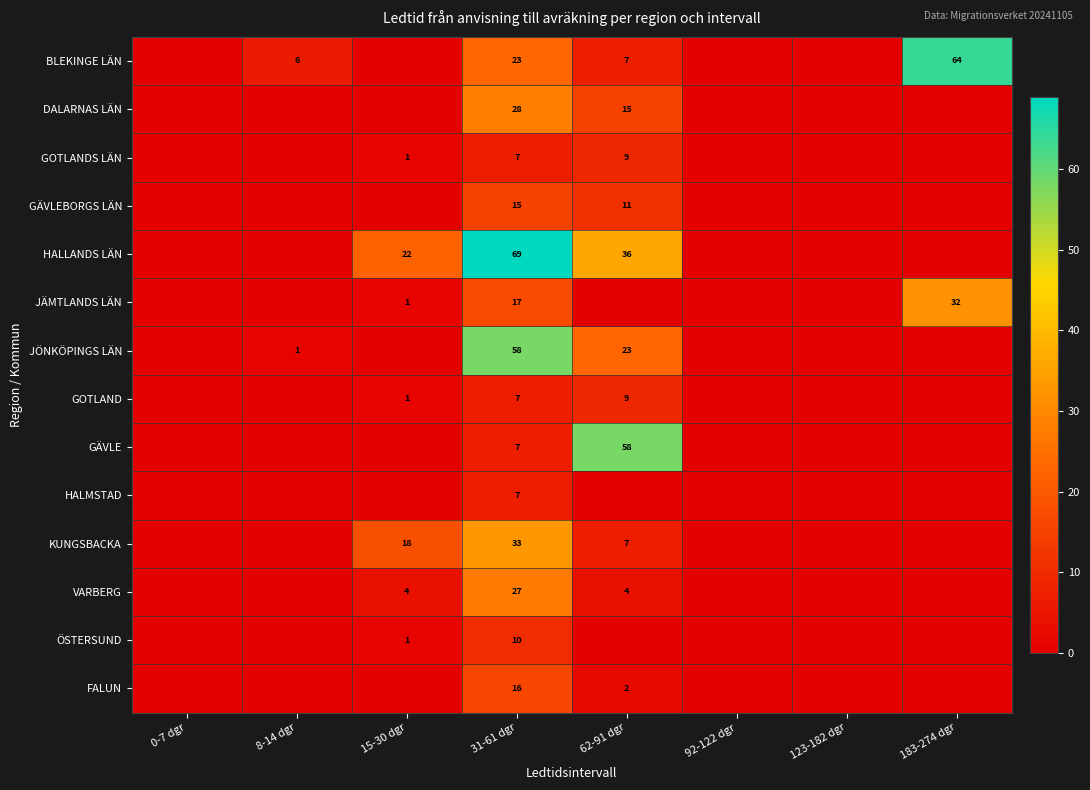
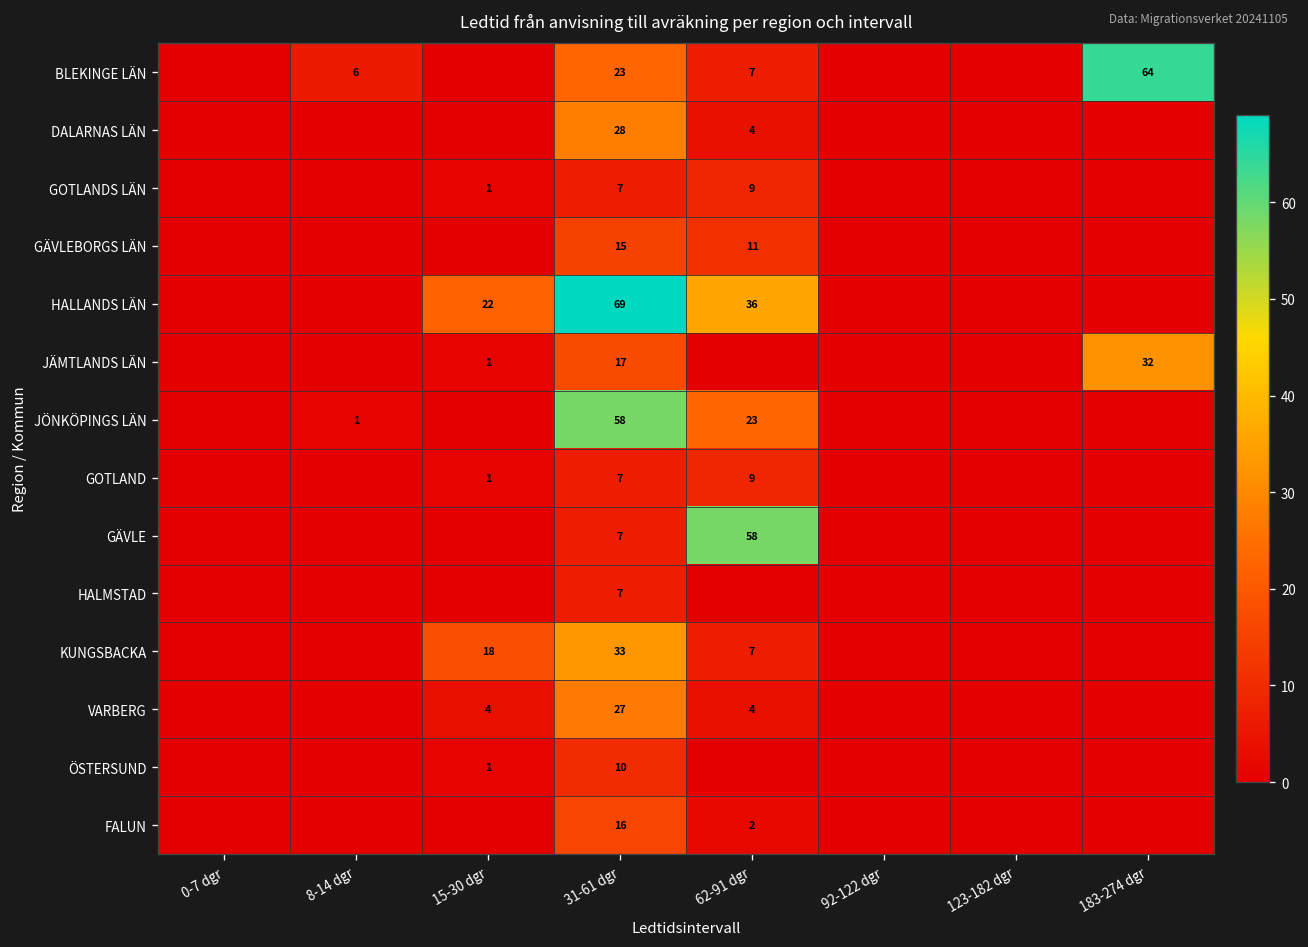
DALARNAS LÄN, 62-91 dgr: 15 -> 4
